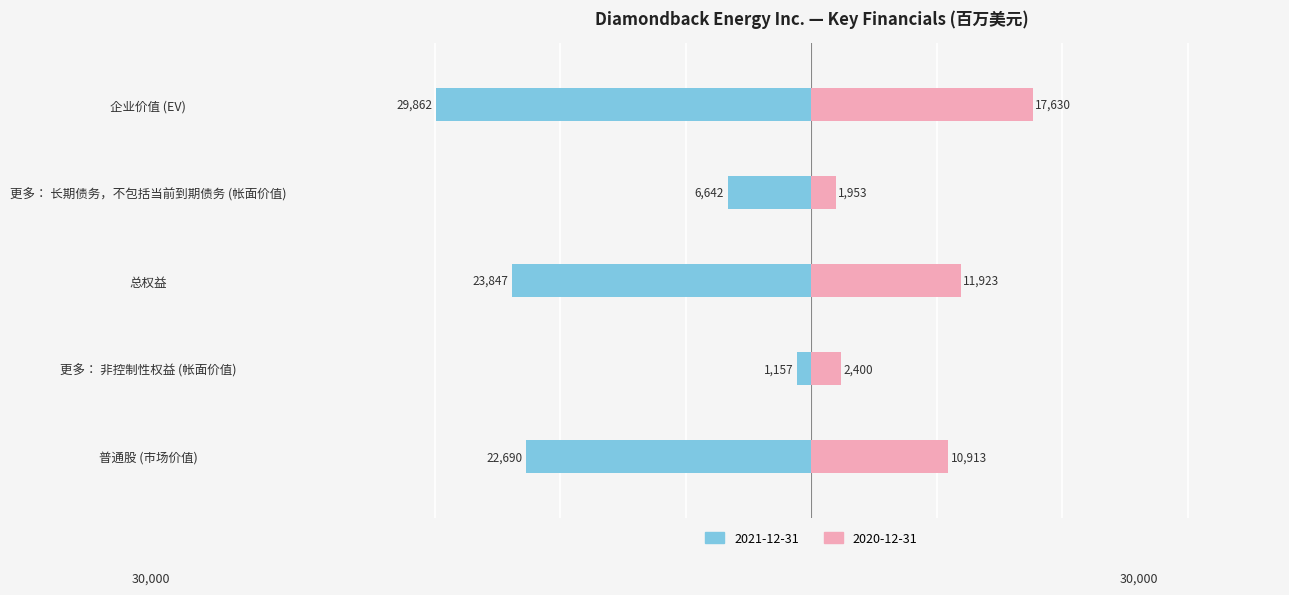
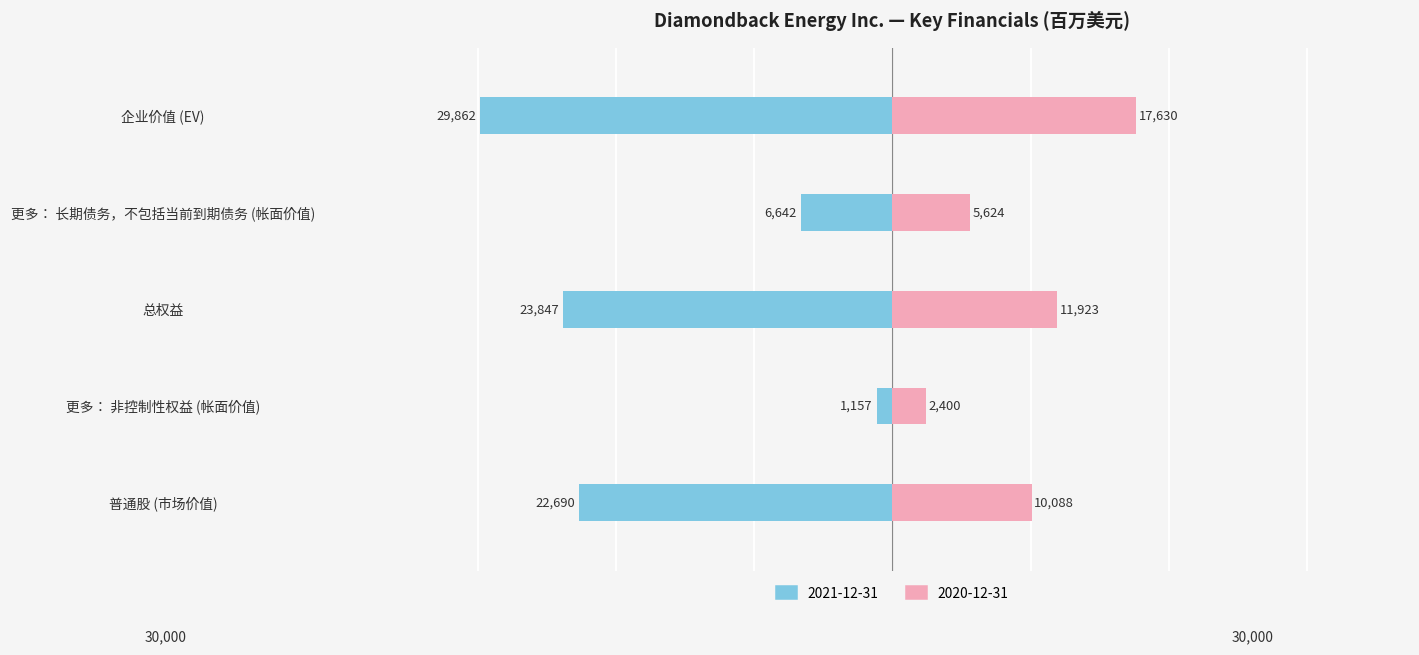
2020-12-31, 更多： 长期债务，不包括当前到期债务 (帐面价值): 1,953 -> 5,624
2020-12-31, 普通股 (市场价值): 10,913 -> 10,088
